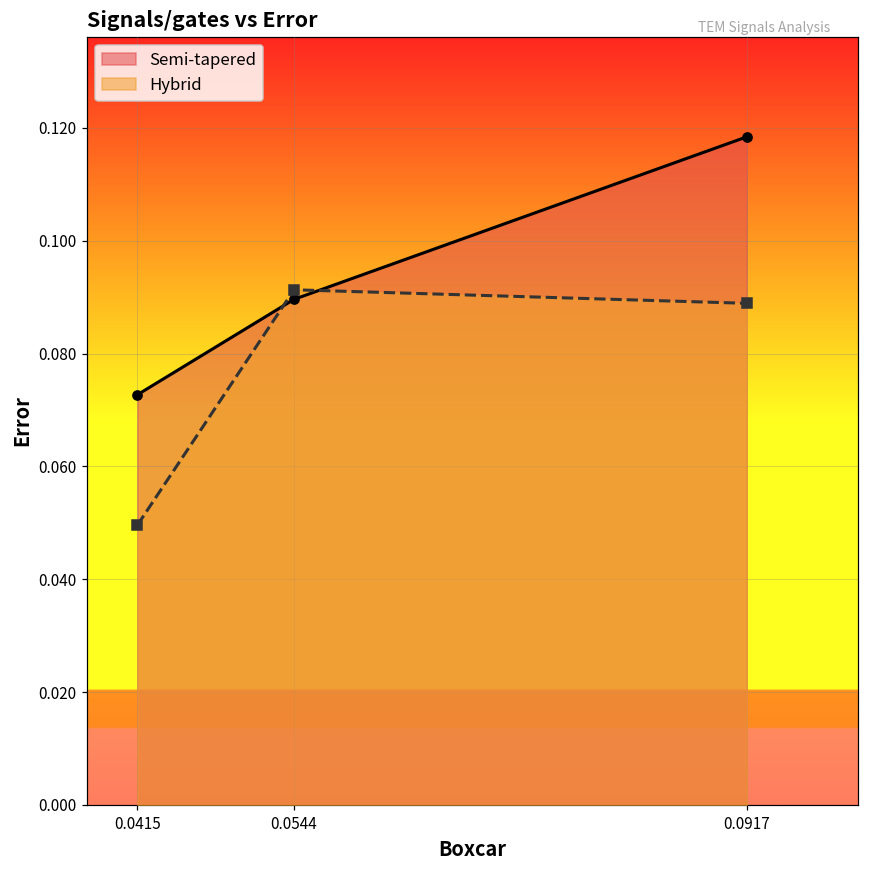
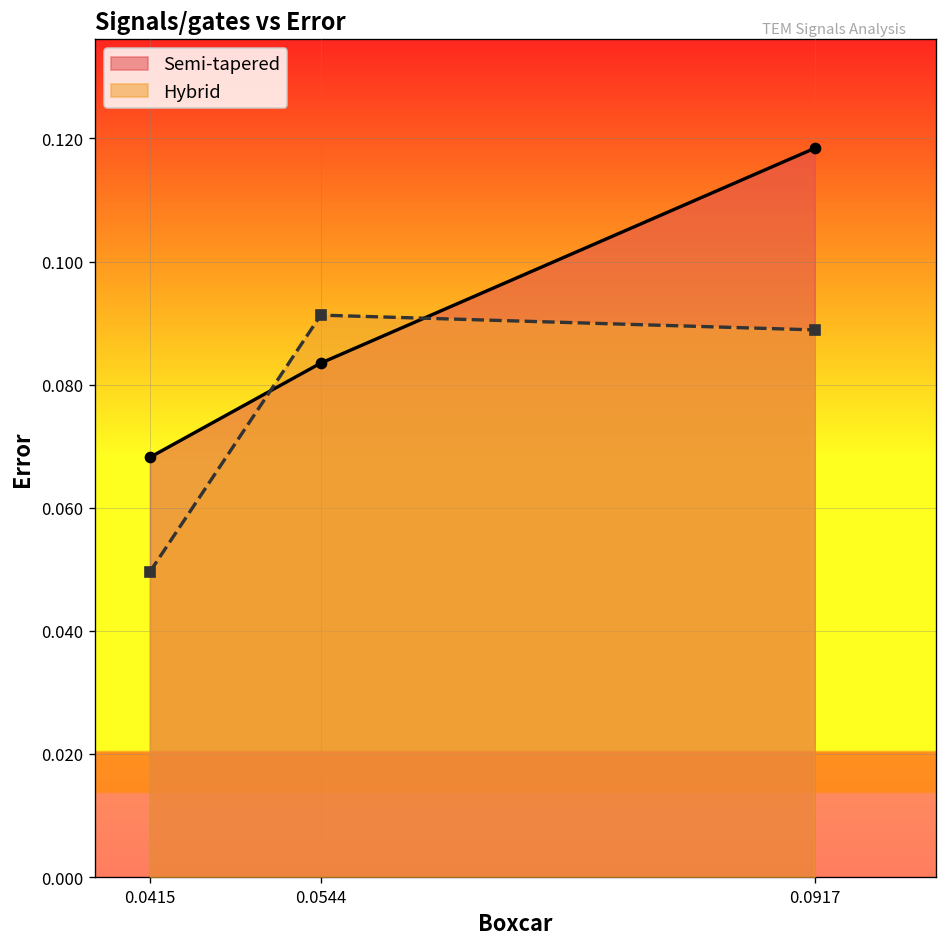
Semi-tapered, 0.0415: 0.073 -> 0.068
Semi-tapered, 0.0544: 0.090 -> 0.084
